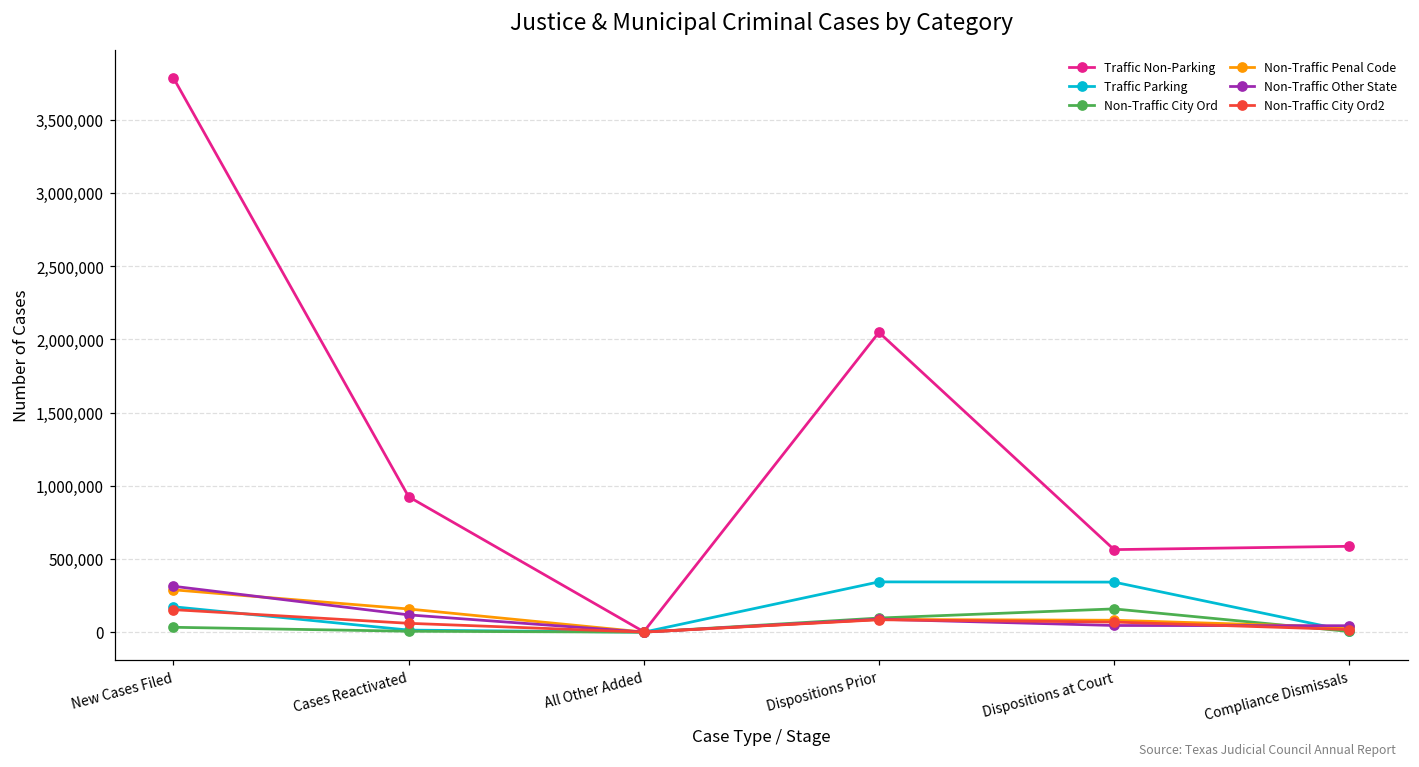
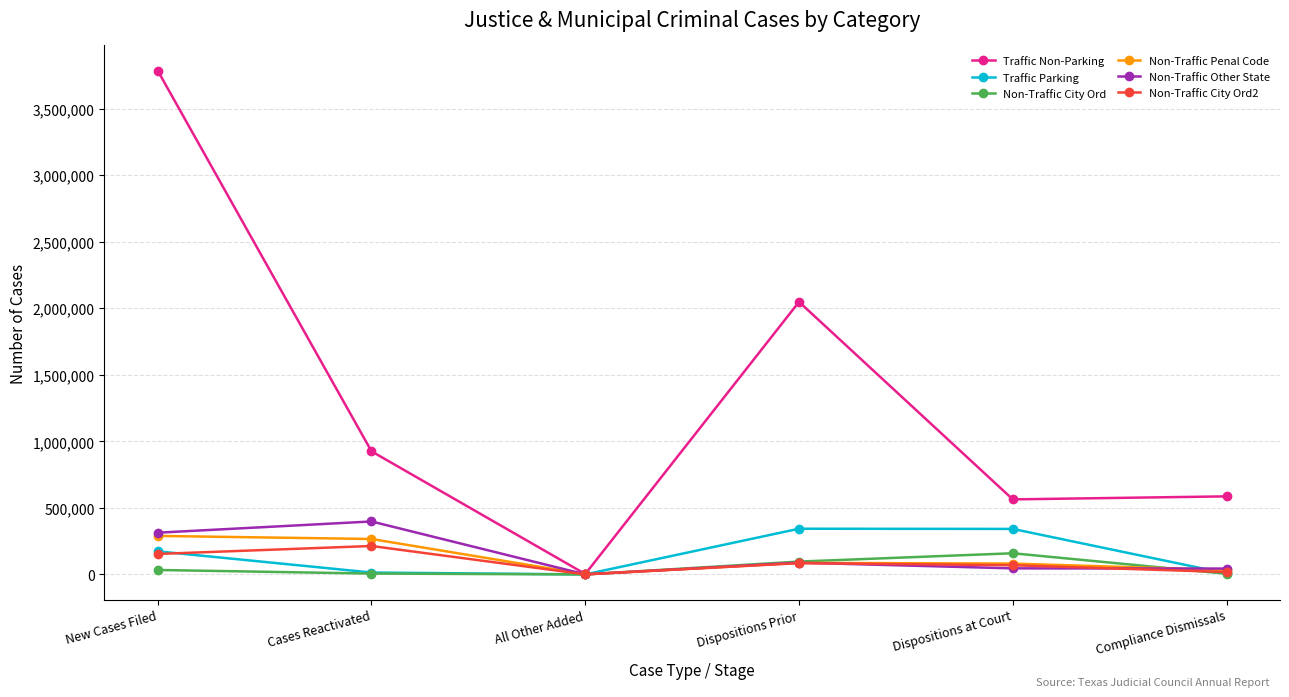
Non-Traffic Penal Code, Cases Reactivated: 160,000 -> 270,000
Non-Traffic Other State, Cases Reactivated: 120,000 -> 400,000
Non-Traffic City Ord2, Cases Reactivated: 60,000 -> 210,000
